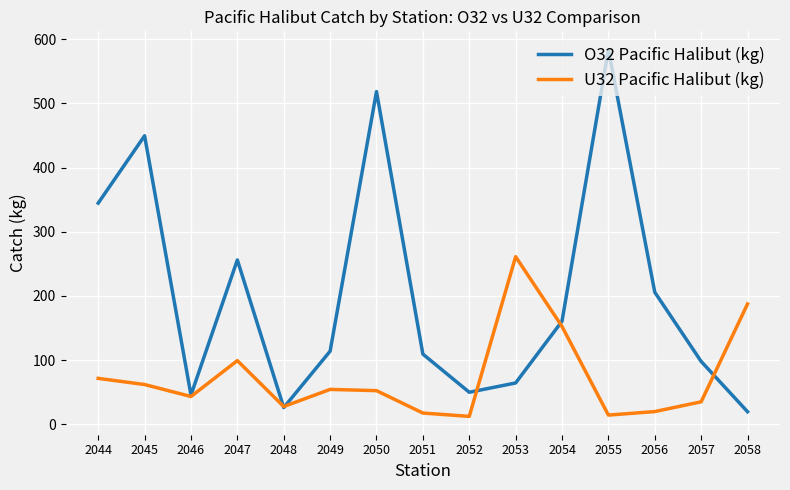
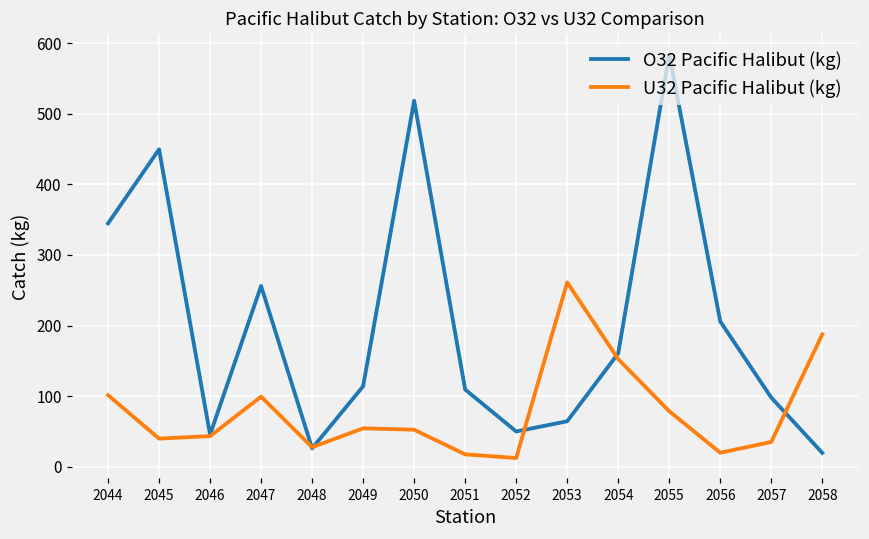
U32 Pacific Halibut (kg), 2044: 70 -> 100
U32 Pacific Halibut (kg), 2045: 60 -> 40
U32 Pacific Halibut (kg), 2055: 10 -> 80
